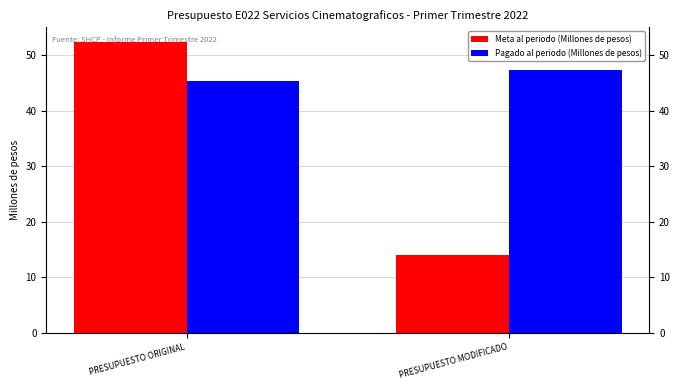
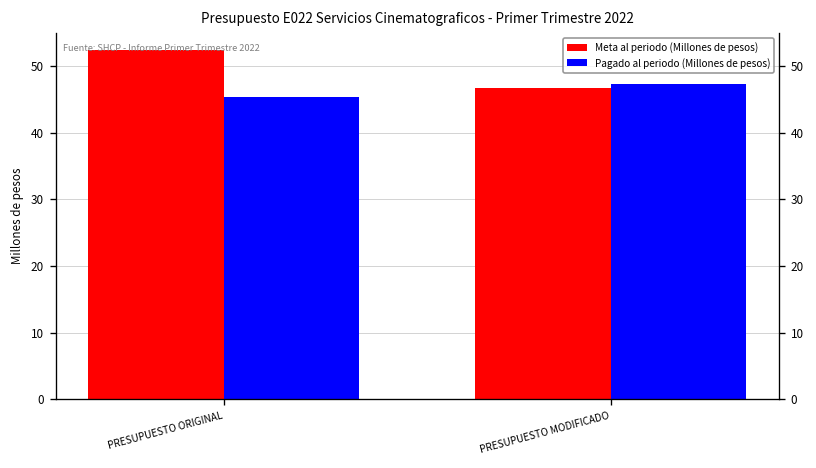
Meta al periodo (Millones de pesos), PRESUPUESTO MODIFICADO: 14 -> 47
